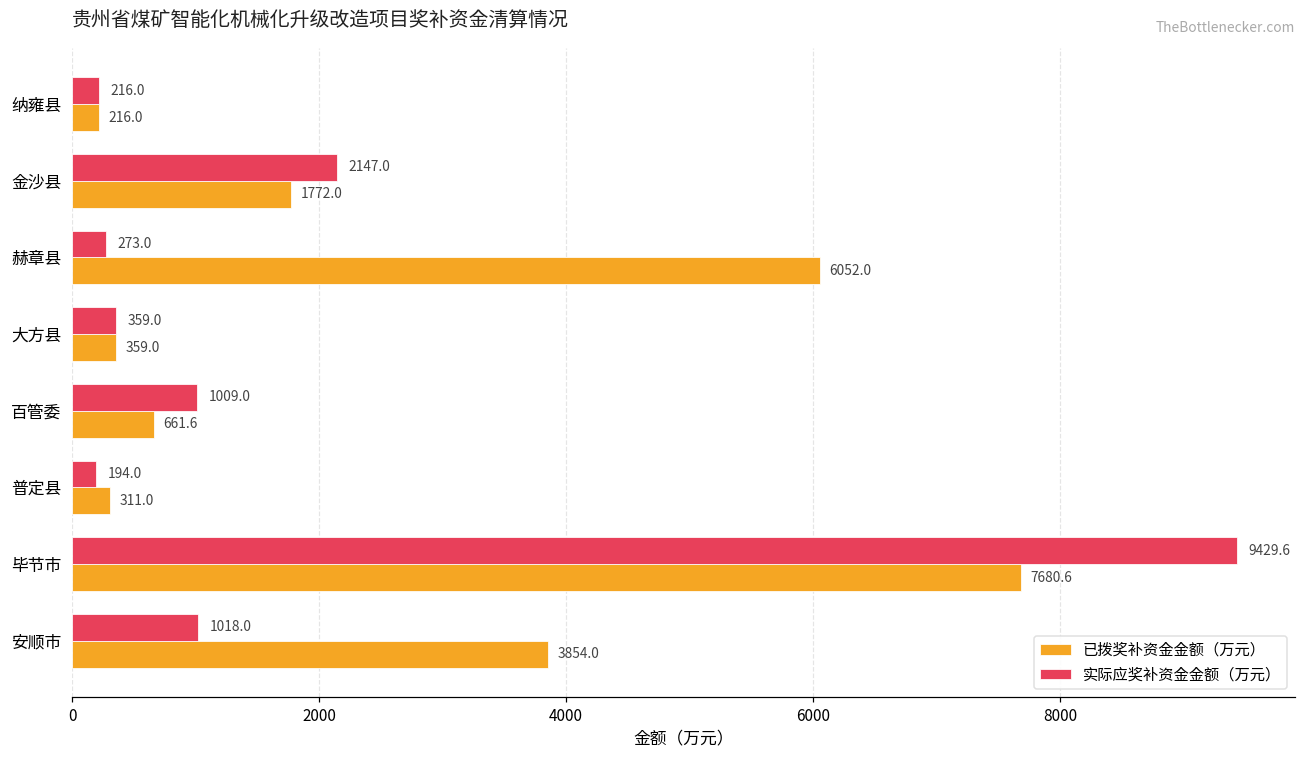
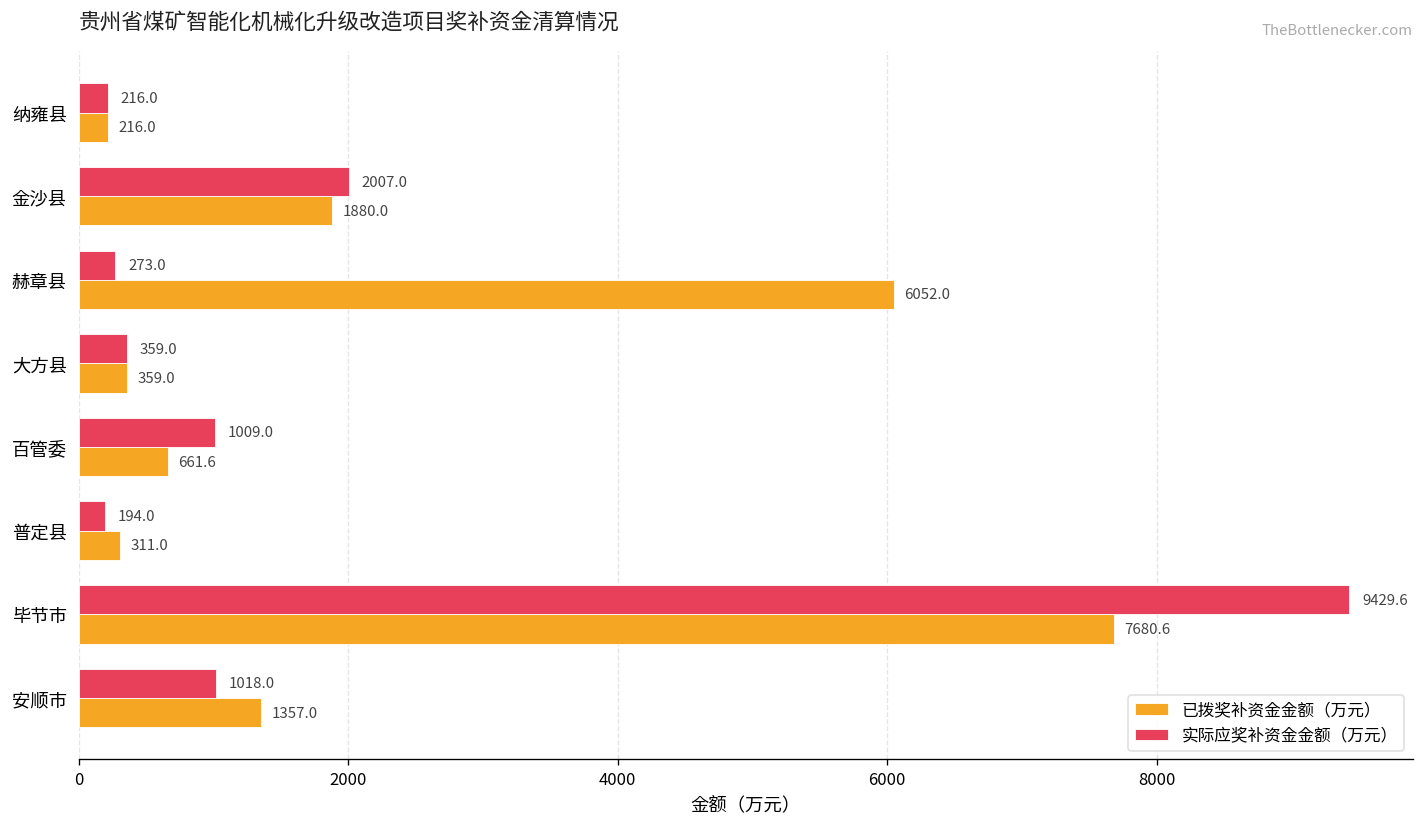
实际应奖补资金金额（万元）, 金沙县: 2147.0 -> 2007.0
已拨奖补资金金额（万元）, 金沙县: 1772.0 -> 1880.0
已拨奖补资金金额（万元）, 安顺市: 3854.0 -> 1357.0
